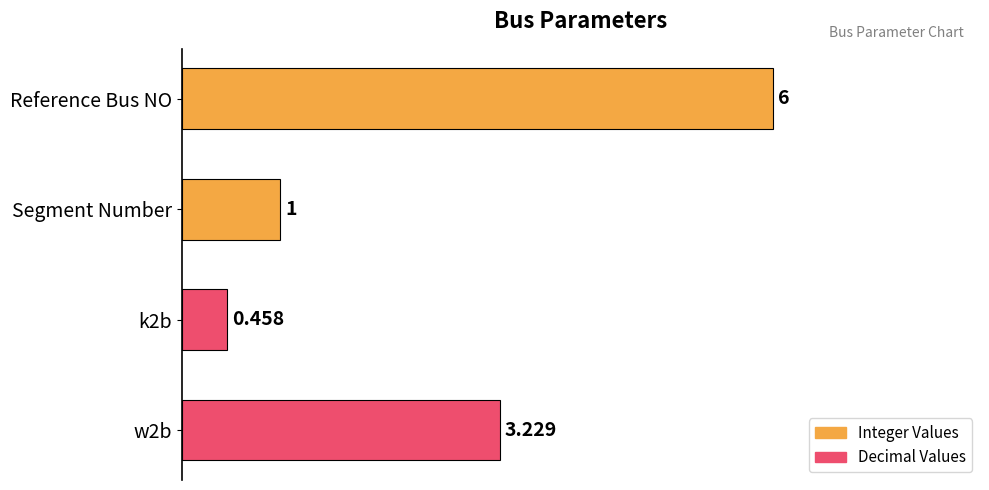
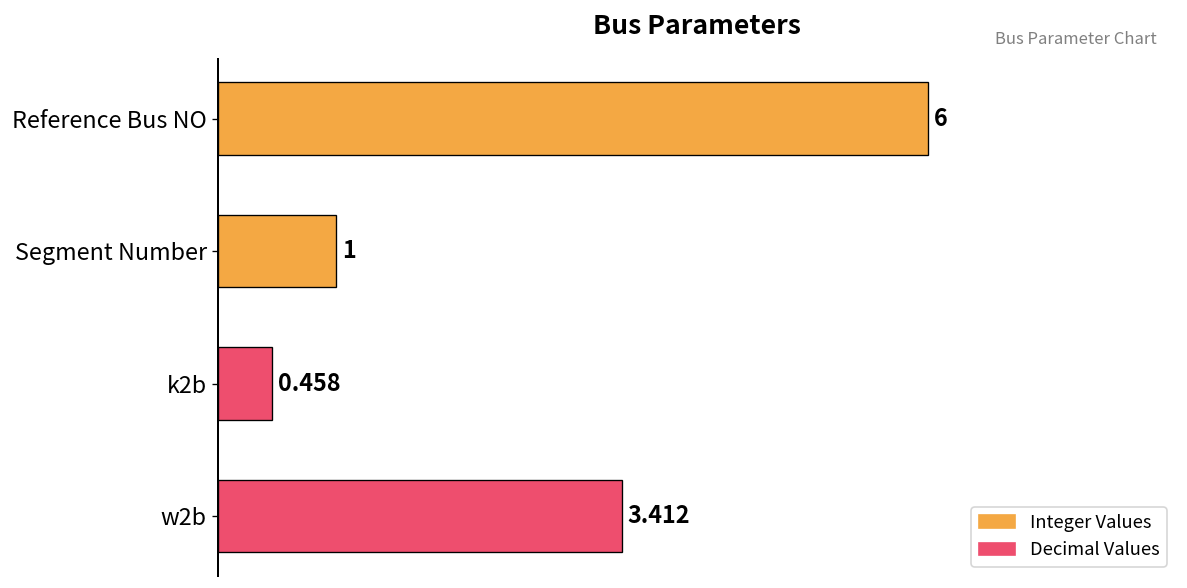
w2b: 3.229 -> 3.412
